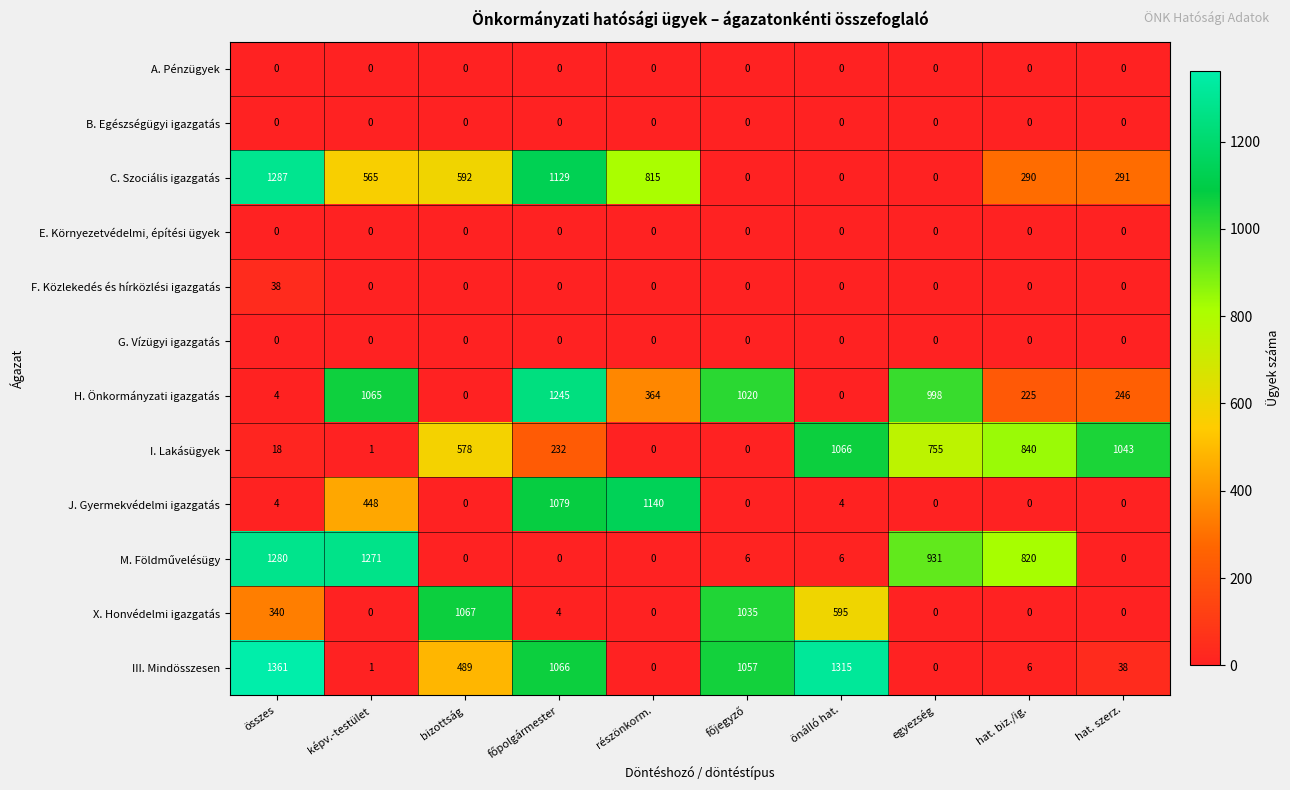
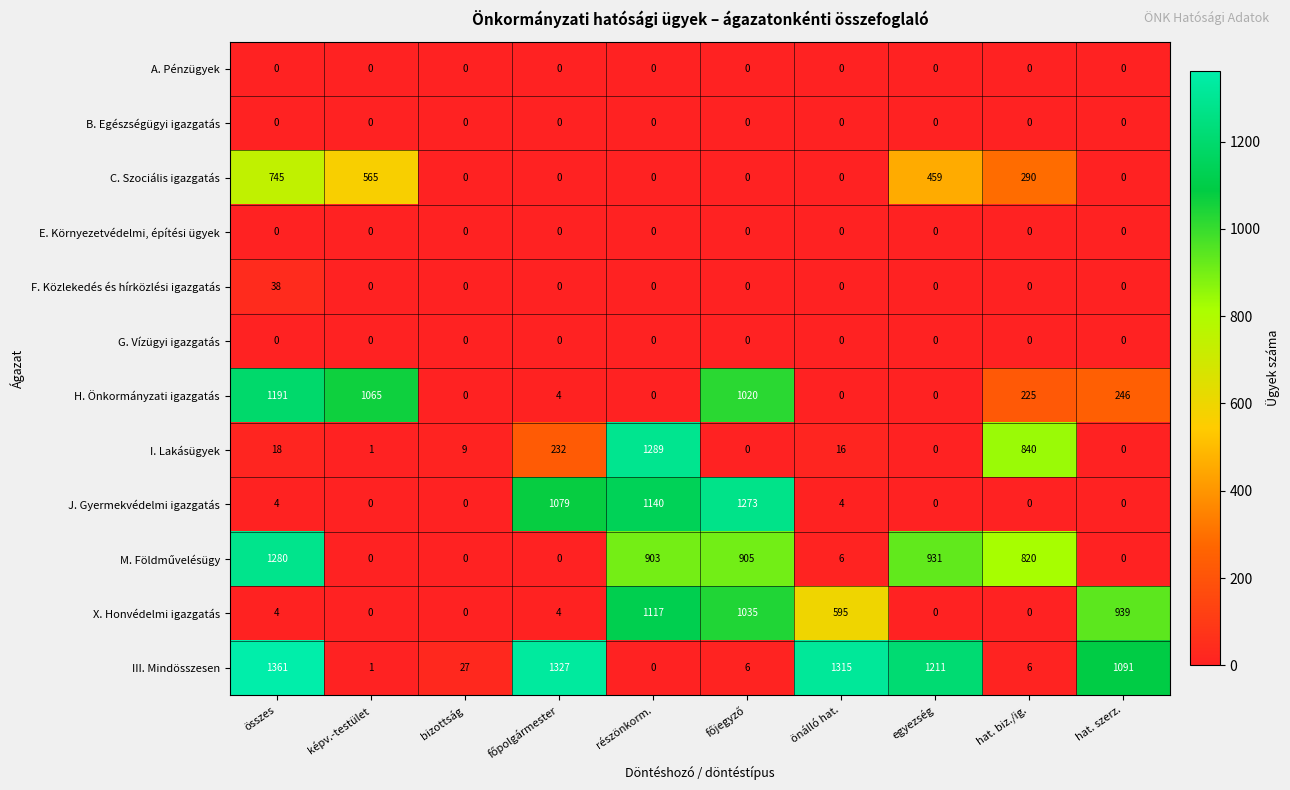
C. Szociális igazgatás, összes: 1287 -> 745
C. Szociális igazgatás, bizottság: 592 -> 0
C. Szociális igazgatás, főpolgármester: 1129 -> 0
C. Szociális igazgatás, részönkorm.: 815 -> 0
C. Szociális igazgatás, egyezség: 0 -> 459
C. Szociális igazgatás, hat. szerz.: 291 -> 0
H. Önkormányzati igazgatás, összes: 4 -> 1191
H. Önkormányzati igazgatás, főpolgármester: 1245 -> 4
H. Önkormányzati igazgatás, részönkorm.: 364 -> 0
H. Önkormányzati igazgatás, egyezség: 998 -> 0
I. Lakásügyek, bizottság: 578 -> 9
I. Lakásügyek, részönkorm.: 0 -> 1289
I. Lakásügyek, önálló hat.: 1066 -> 16
I. Lakásügyek, egyezség: 755 -> 0
I. Lakásügyek, hat. szerz.: 1043 -> 0
J. Gyermekvédelmi igazgatás, képv.-testület: 448 -> 0
J. Gyermekvédelmi igazgatás, főjegyző: 0 -> 1273
M. Földművelésügy, képv.-testület: 1271 -> 0
M. Földművelésügy, részönkorm.: 0 -> 903
M. Földművelésügy, főjegyző: 6 -> 905
X. Honvédelmi igazgatás, összes: 340 -> 4
X. Honvédelmi igazgatás, bizottság: 1067 -> 0
X. Honvédelmi igazgatás, részönkorm.: 0 -> 1117
X. Honvédelmi igazgatás, hat. szerz.: 0 -> 939
III. Mindösszesen, bizottság: 489 -> 27
III. Mindösszesen, főpolgármester: 1066 -> 1327
III. Mindösszesen, főjegyző: 1057 -> 6
III. Mindösszesen, egyezség: 0 -> 1211
III. Mindösszesen, hat. szerz.: 38 -> 1091
